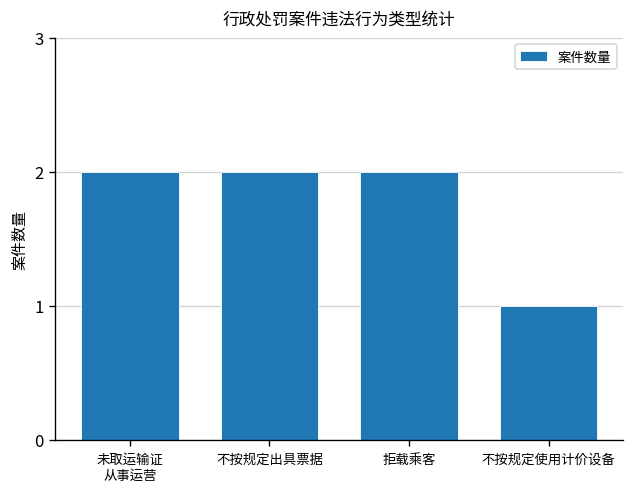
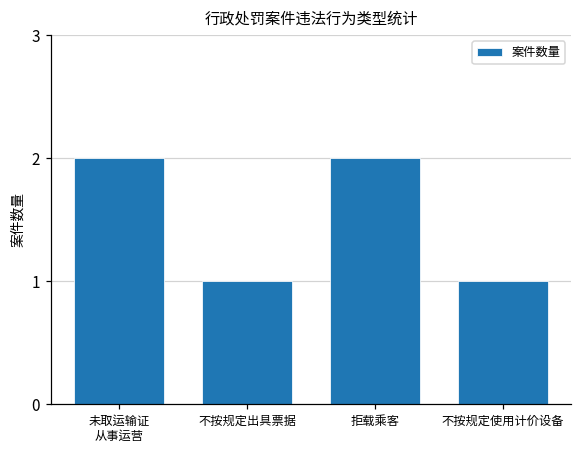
不按规定出具票据: 2 -> 1
